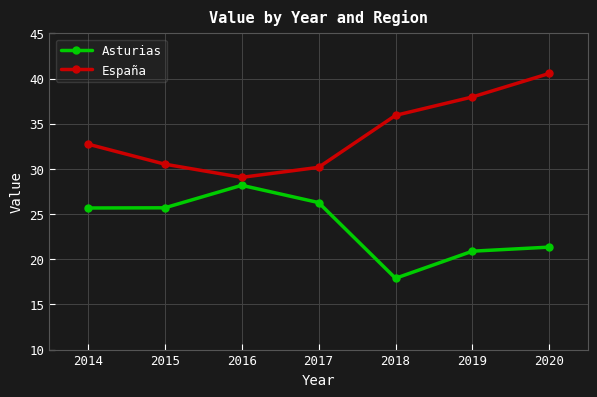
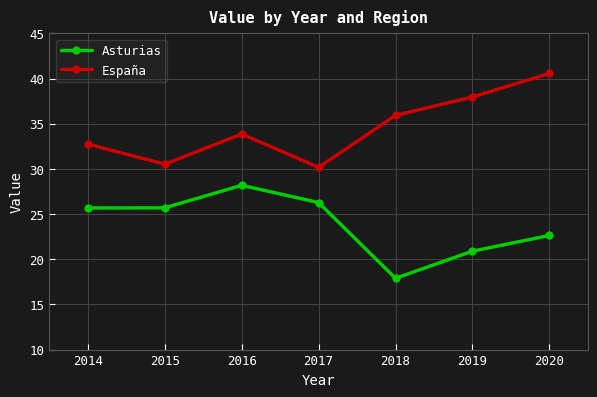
España, 2016: 29 -> 34
Asturias, 2020: 21 -> 23
